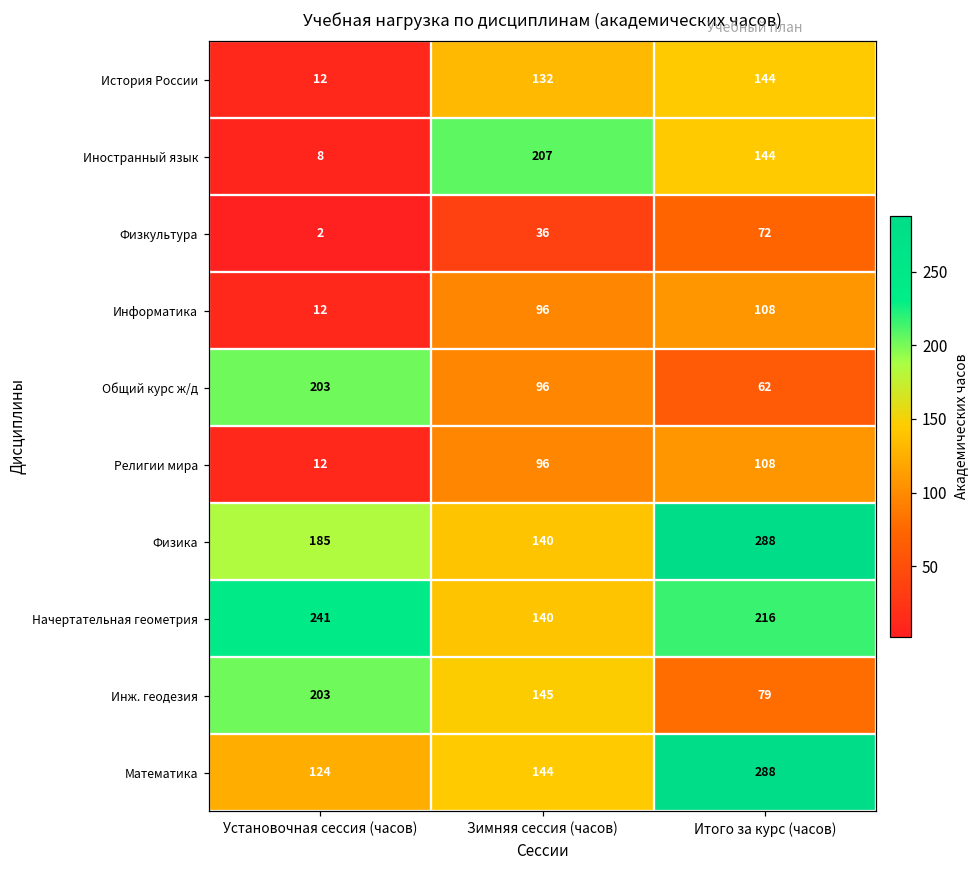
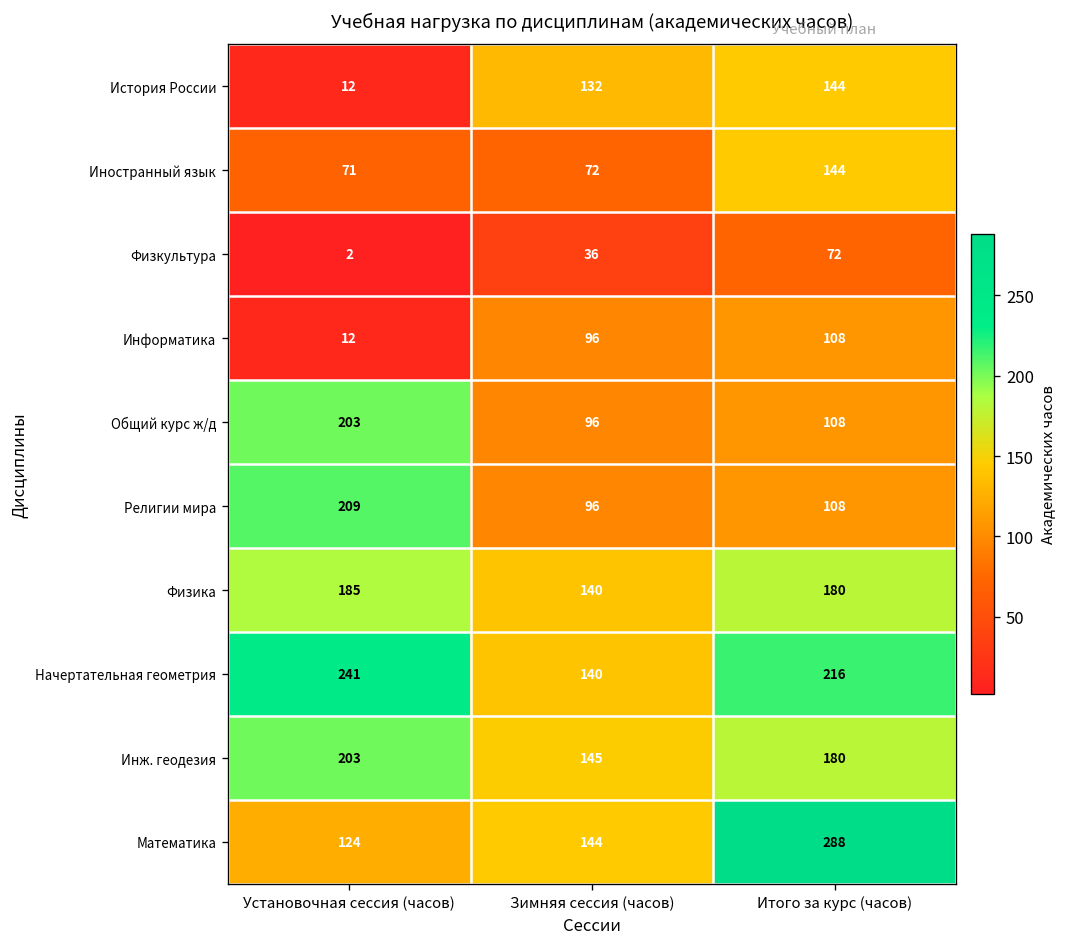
Иностранный язык, Установочная сессия (часов): 8 -> 71
Иностранный язык, Зимняя сессия (часов): 207 -> 72
Общий курс ж/д, Итого за курс (часов): 62 -> 108
Религии мира, Установочная сессия (часов): 12 -> 209
Физика, Итого за курс (часов): 288 -> 180
Инж. геодезия, Итого за курс (часов): 79 -> 180
